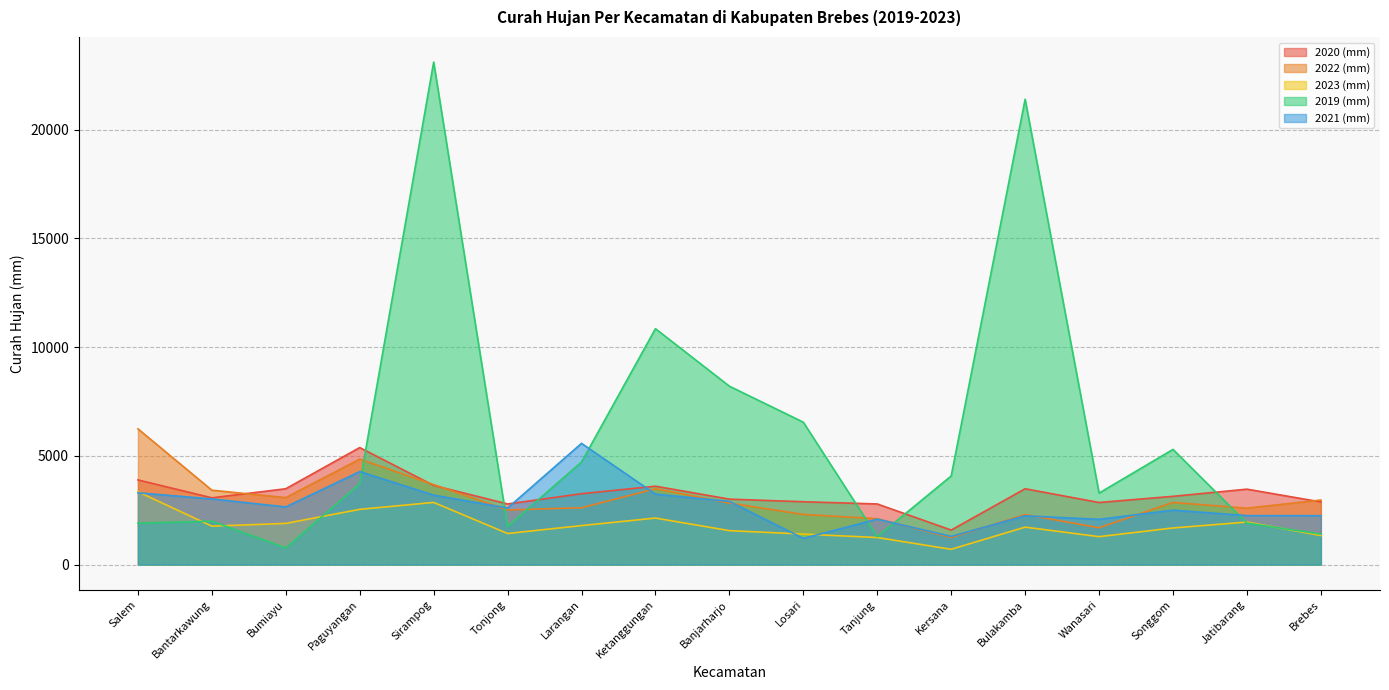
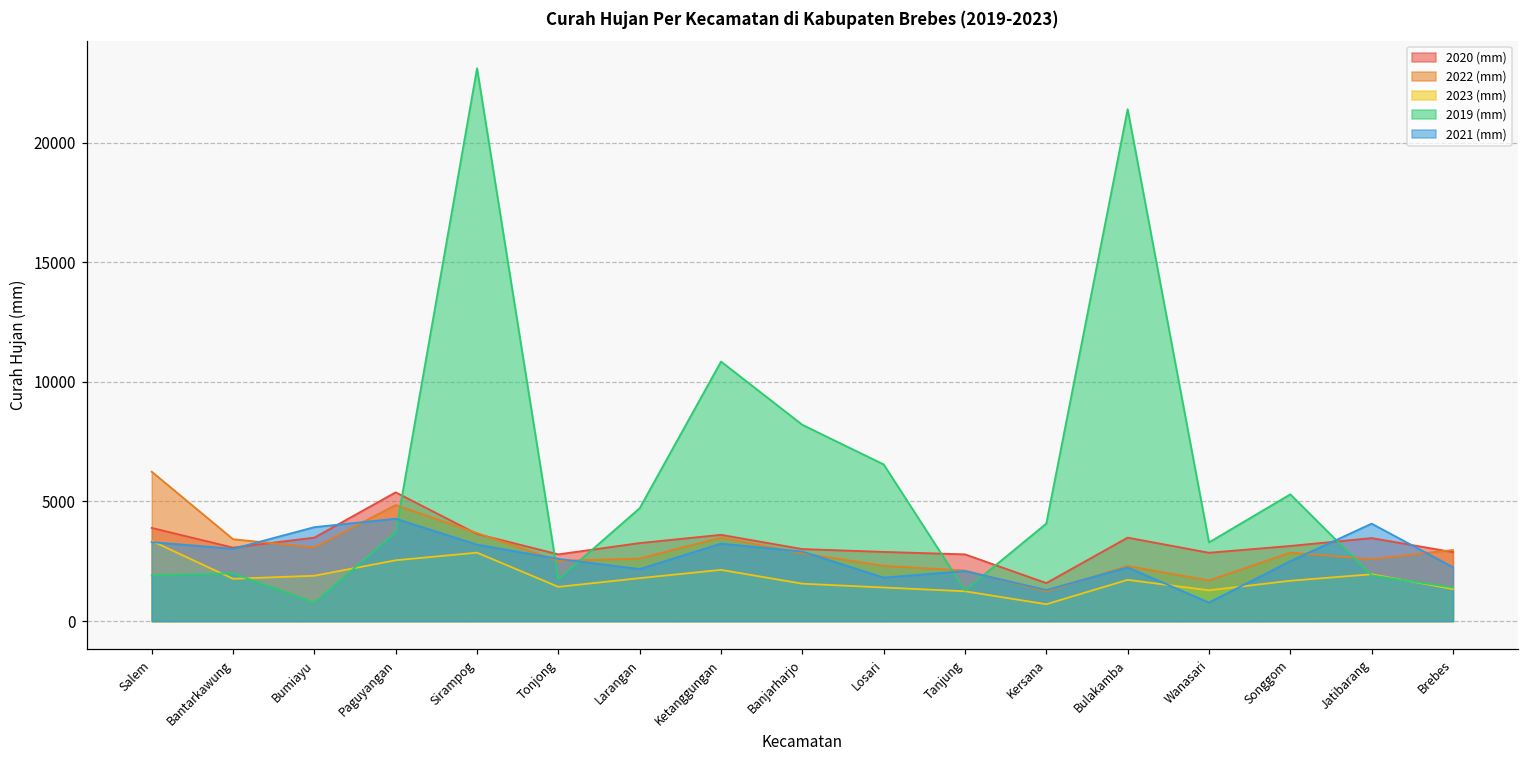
2021 (mm), Bumiayu: 2700 -> 3900
2021 (mm), Larangan: 5600 -> 2200
2021 (mm), Losari: 1200 -> 1800
2021 (mm), Wanasari: 2100 -> 800
2021 (mm), Jatibarang: 2300 -> 4100
